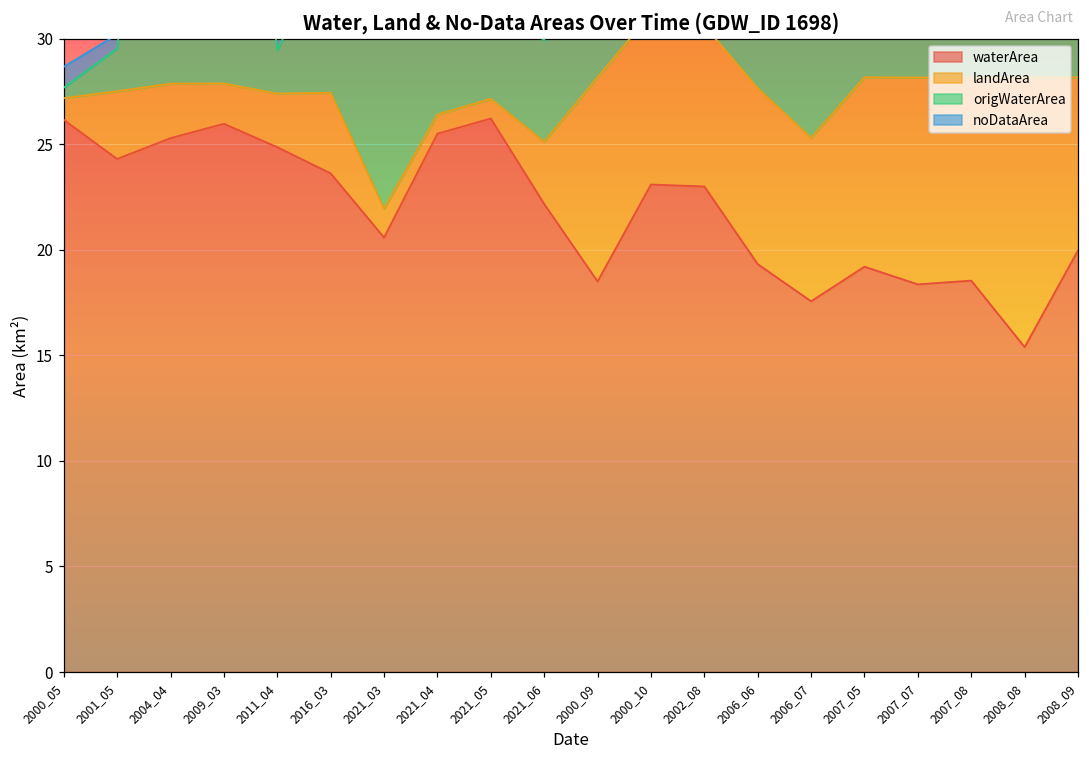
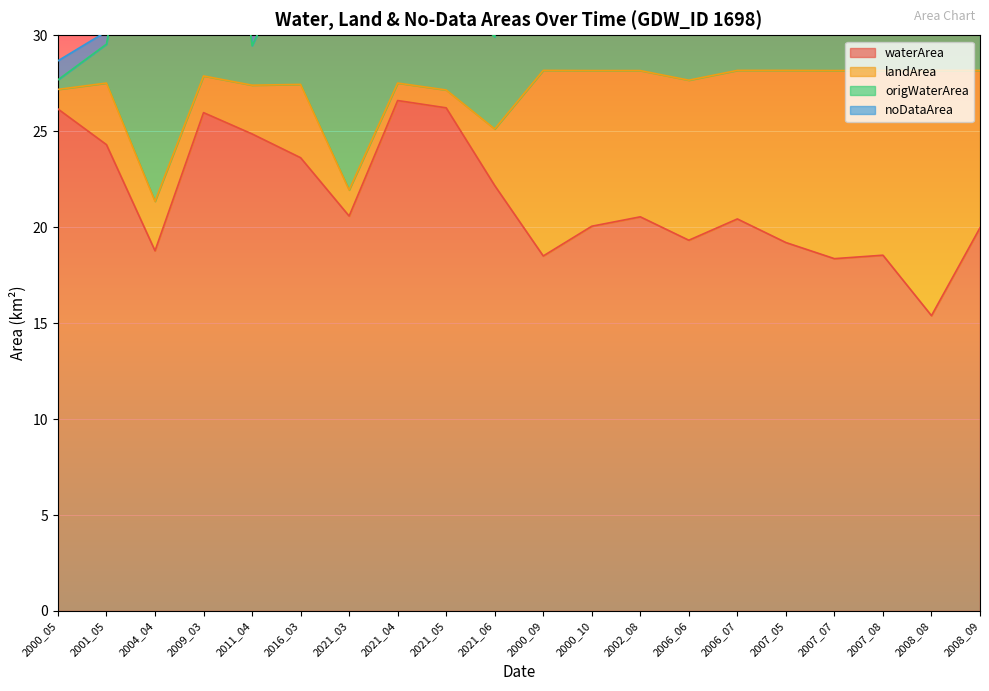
waterArea, 2004_04: 25.3 -> 18.8
waterArea, 2021_04: 25.5 -> 26.6
waterArea, 2000_10: 23.1 -> 20.1
waterArea, 2002_08: 23.0 -> 20.5
waterArea, 2006_07: 17.6 -> 20.4
